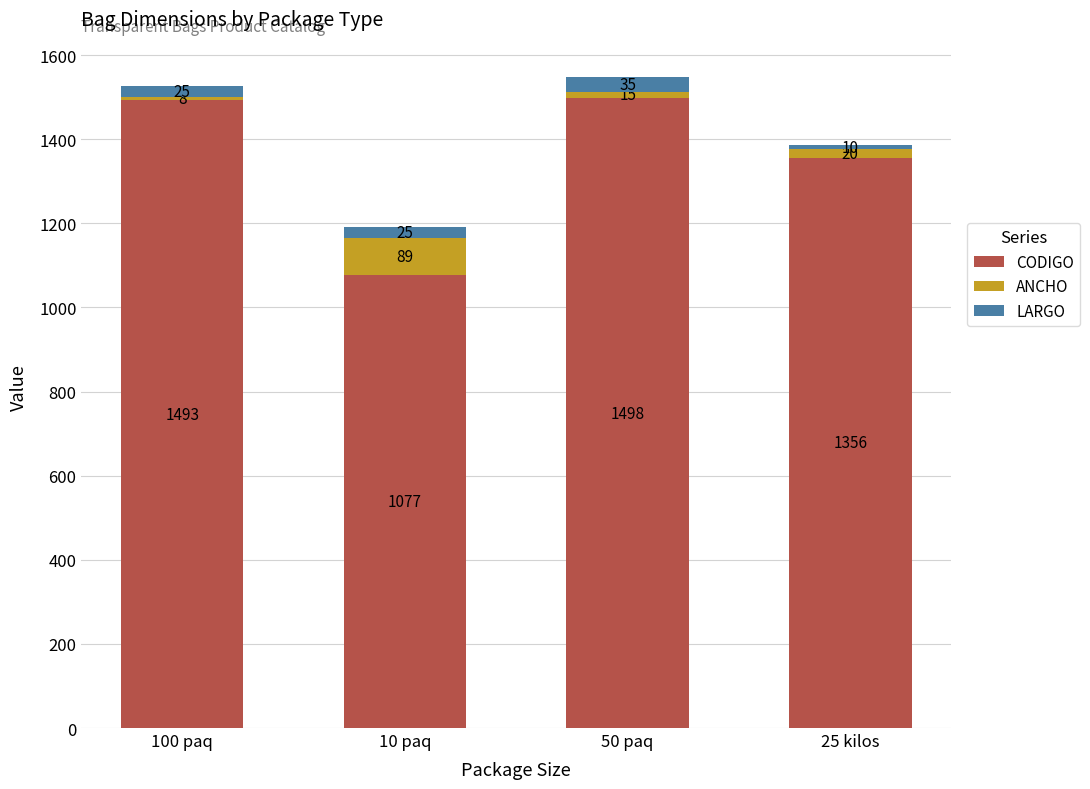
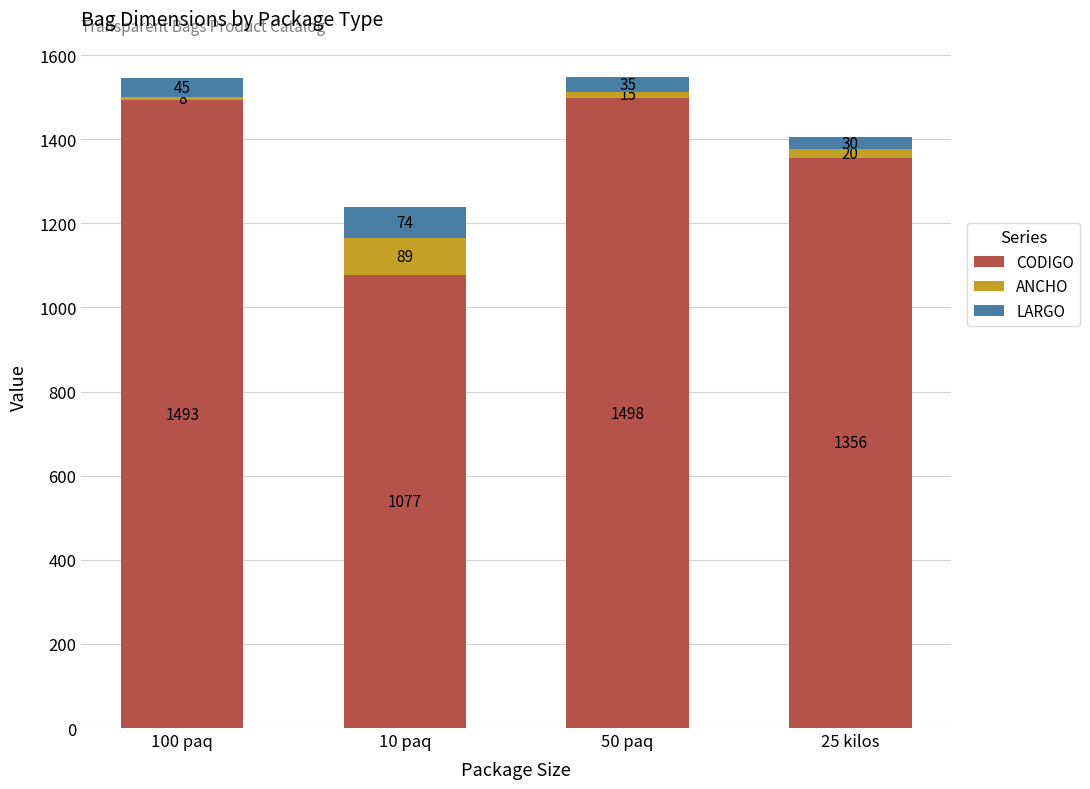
LARGO, 100 paq: 25 -> 45
LARGO, 10 paq: 25 -> 74
LARGO, 25 kilos: 10 -> 30
